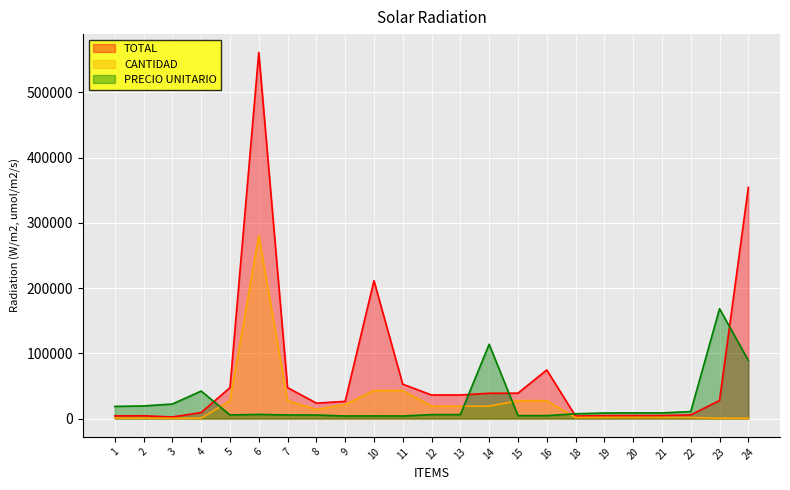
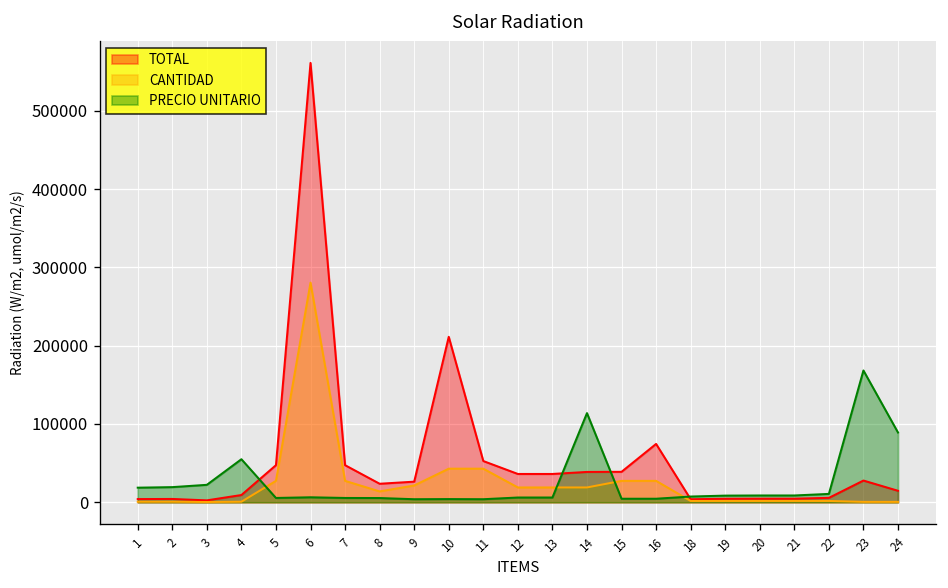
PRECIO UNITARIO, 4: 40000 -> 60000
TOTAL, 24: 350000 -> 10000
